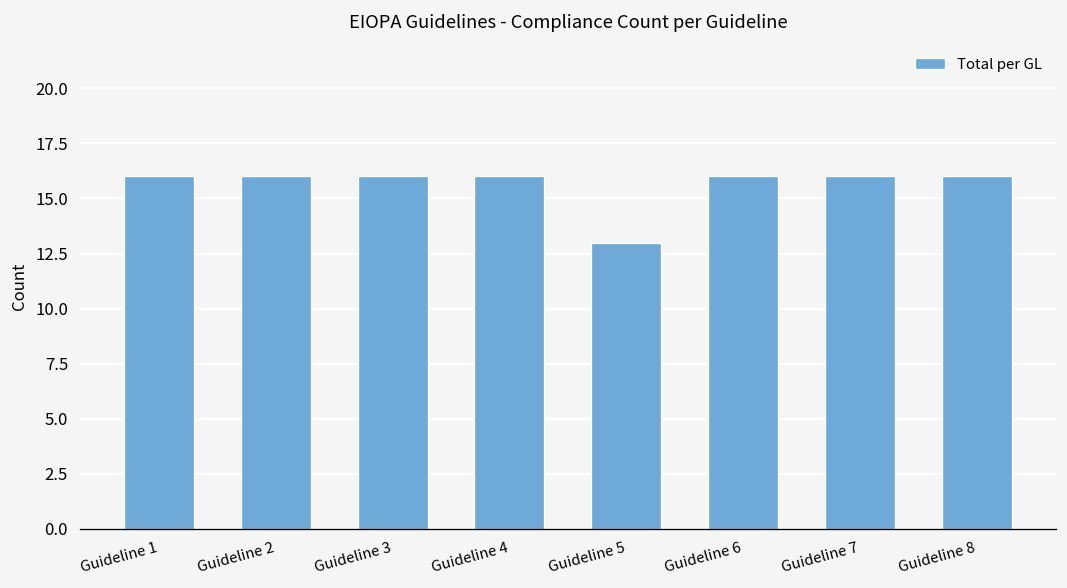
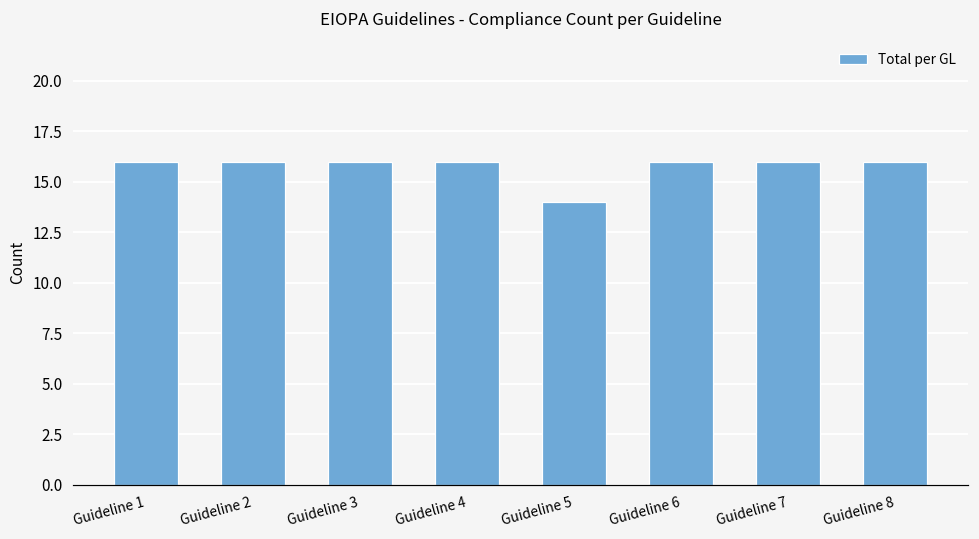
Guideline 5: 13 -> 14
